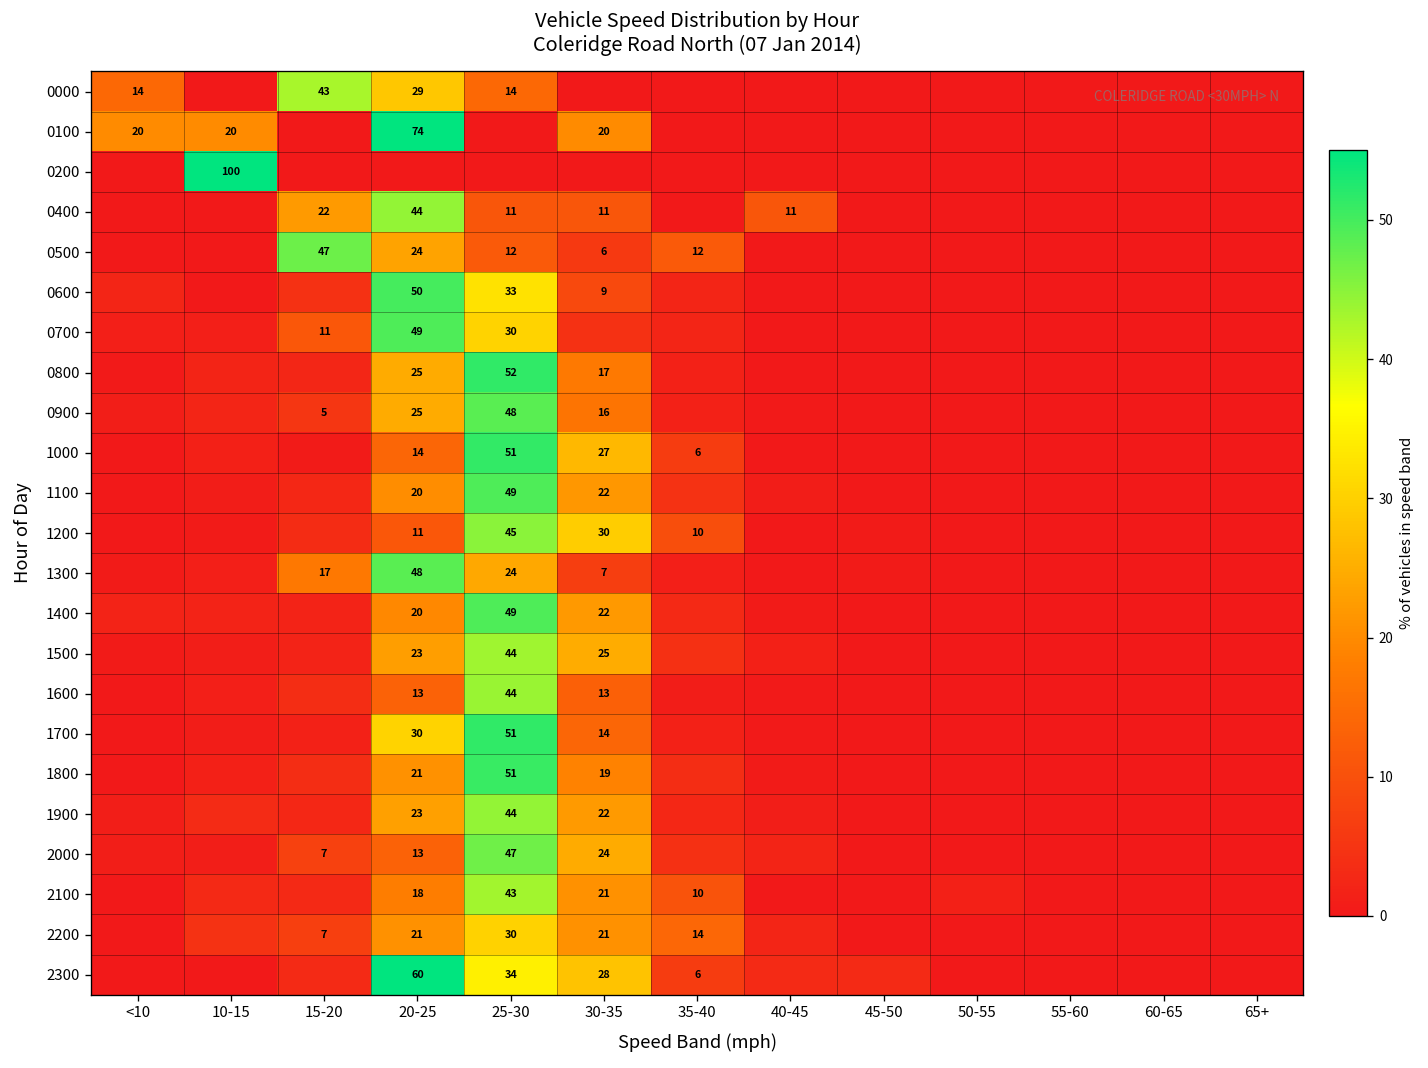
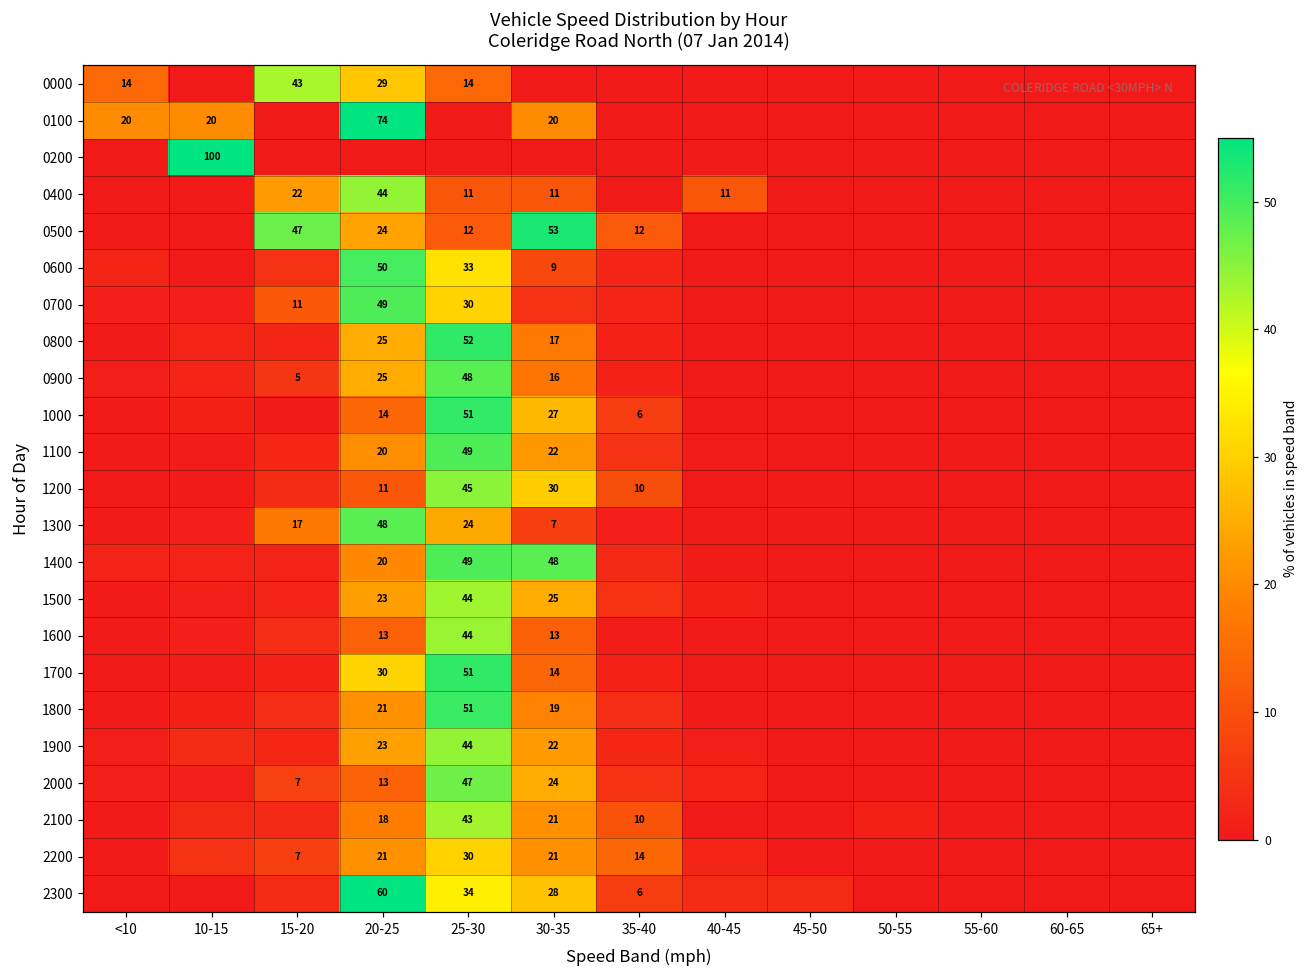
0500, 30-35: 6 -> 53
1400, 30-35: 22 -> 48
